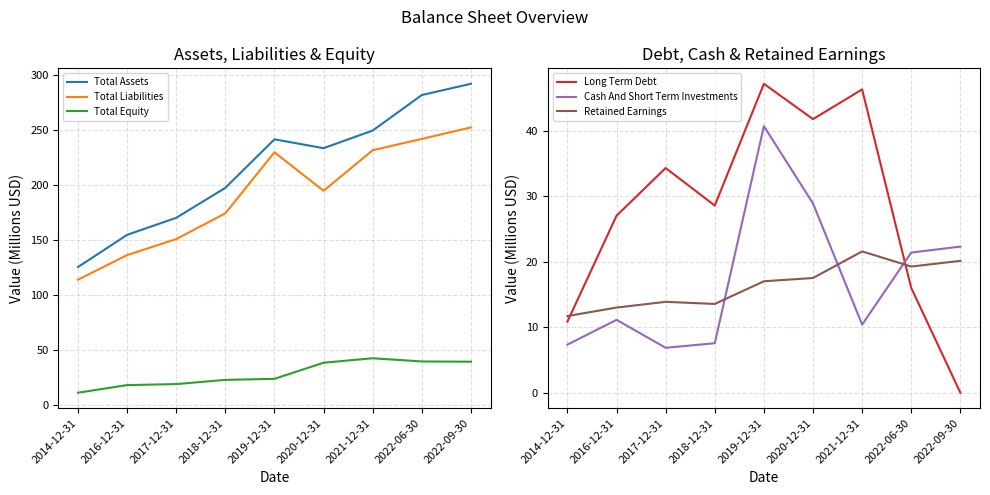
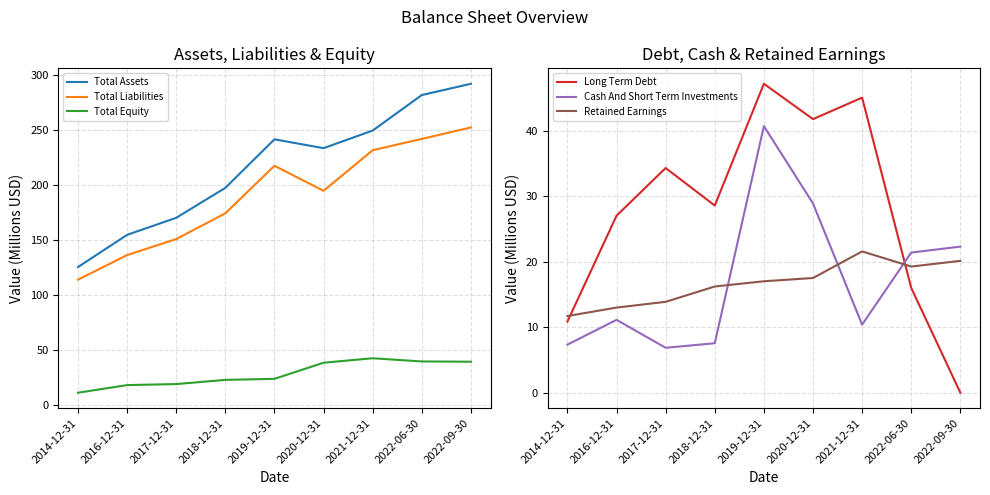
Assets, Liabilities & Equity, Total Liabilities, 2019-12-31: 230 -> 218
Debt, Cash & Retained Earnings, Retained Earnings, 2018-12-31: 14 -> 16
Debt, Cash & Retained Earnings, Long Term Debt, 2021-12-31: 46 -> 45
